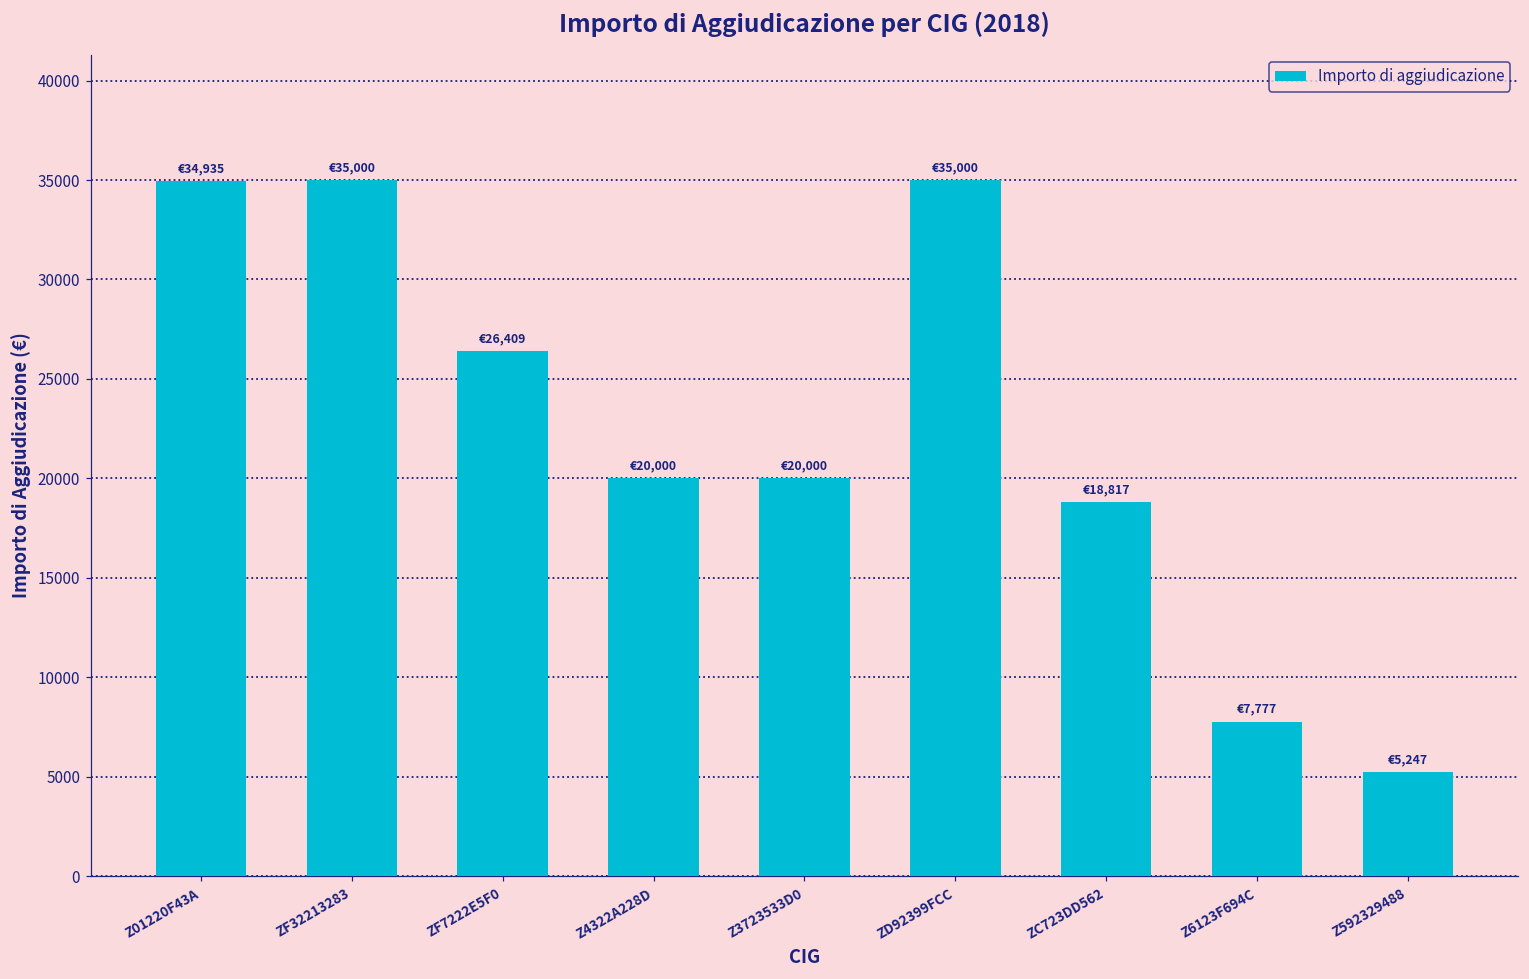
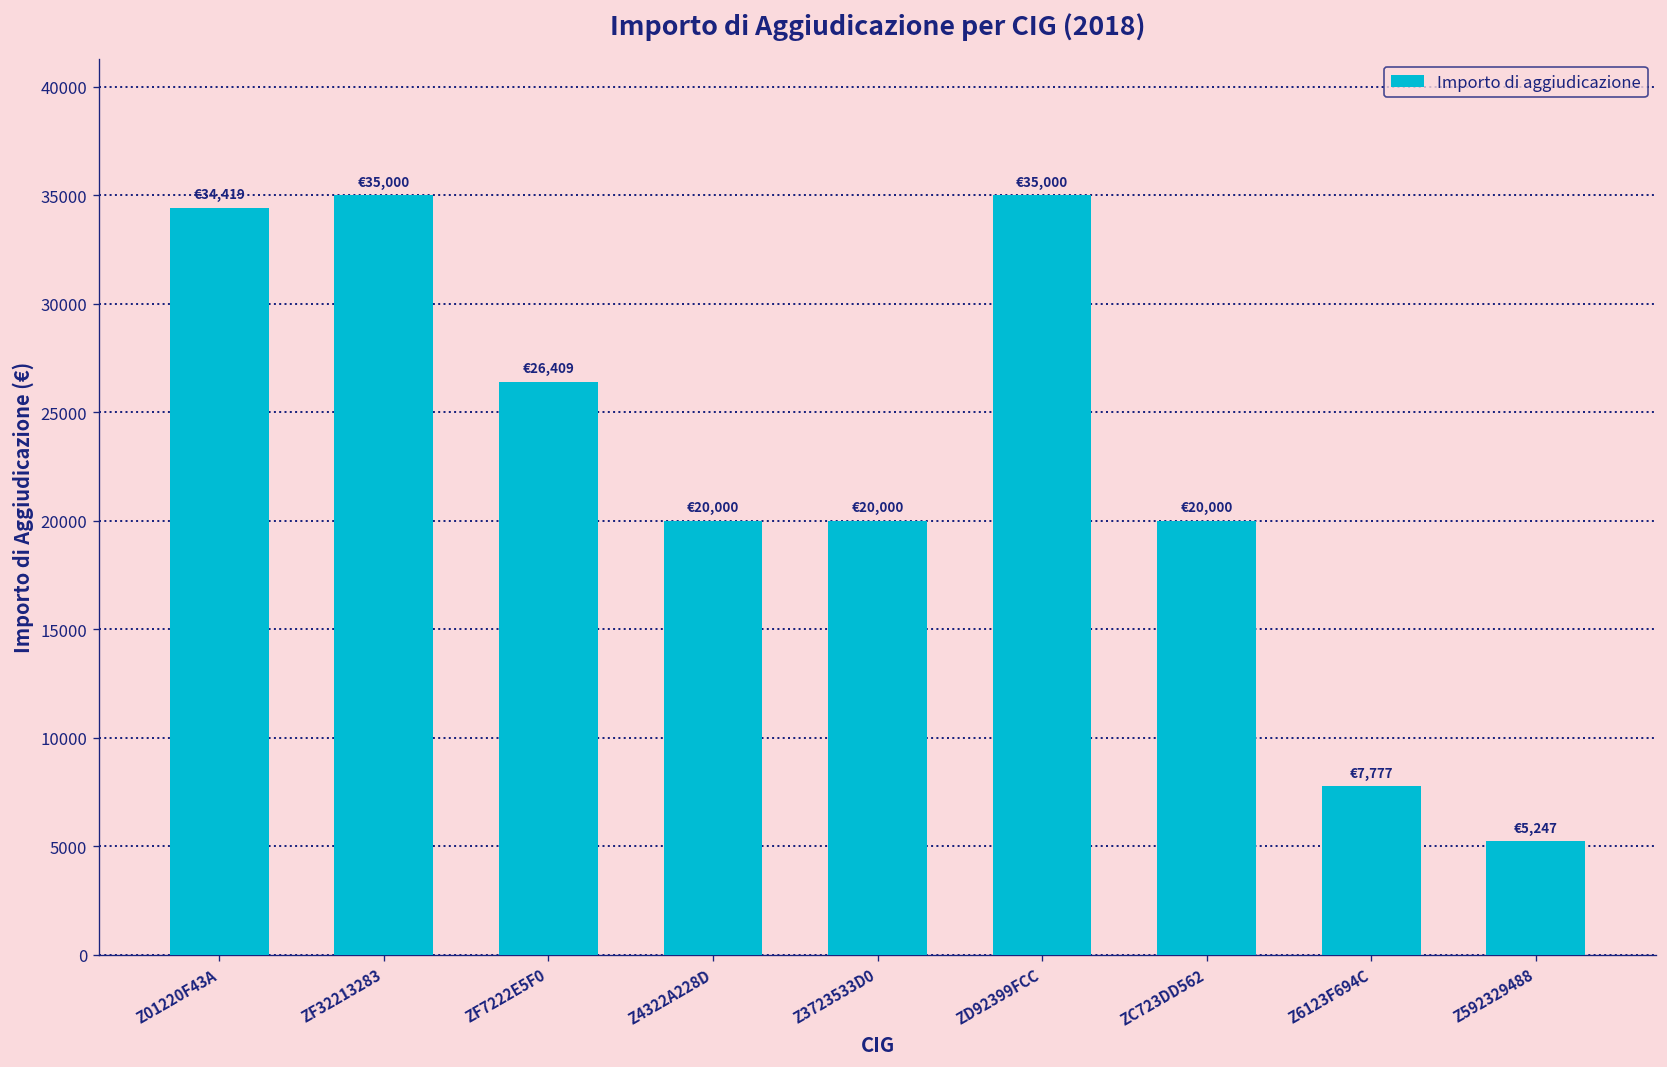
Z01220F43A: €34,935 -> €34,419
ZC723DD562: €18,817 -> €20,000
